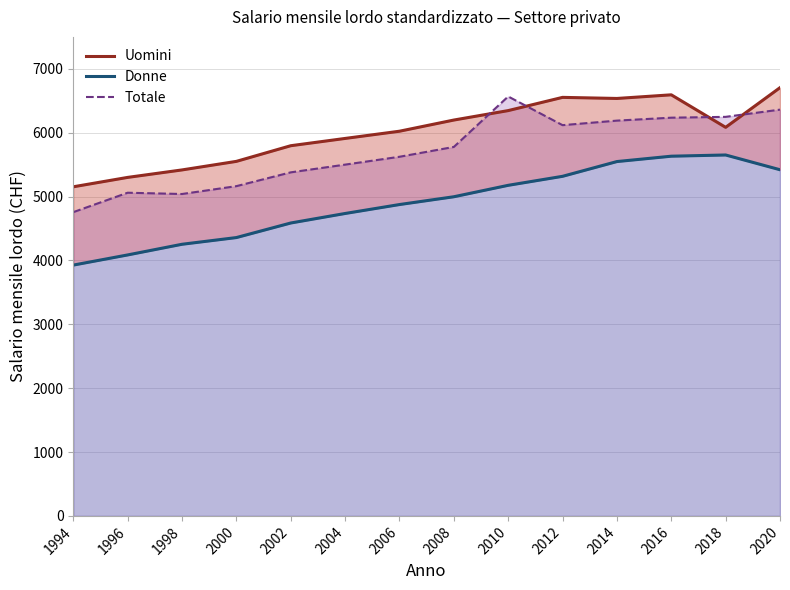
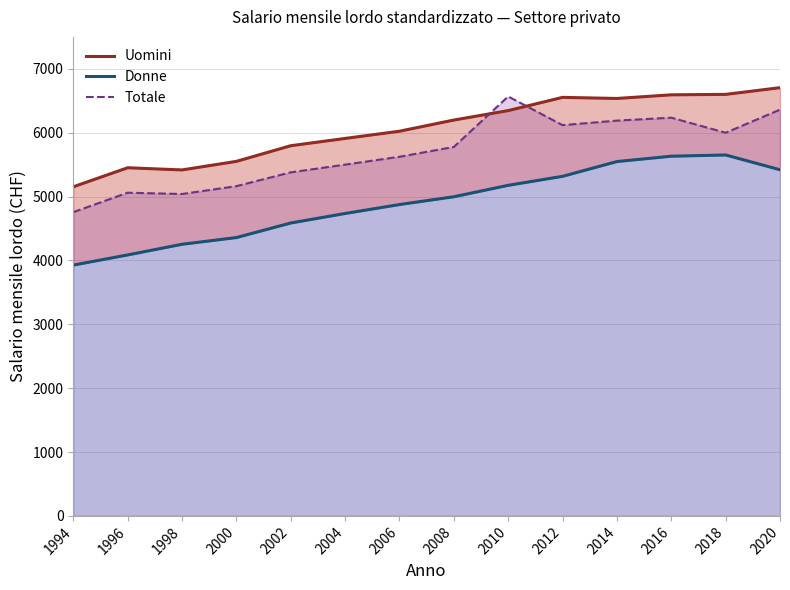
Uomini, 1996: 5300 -> 5500
Uomini, 2018: 6100 -> 6600
Totale, 2018: 6200 -> 6000
